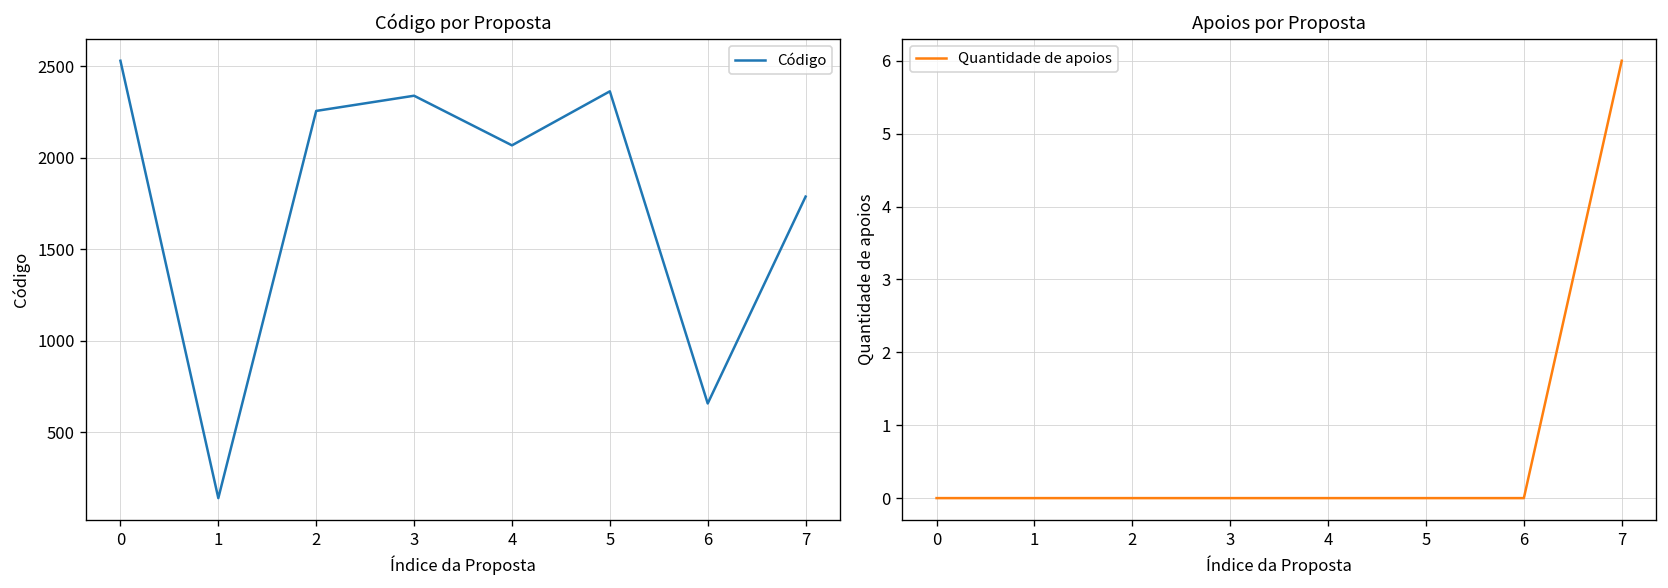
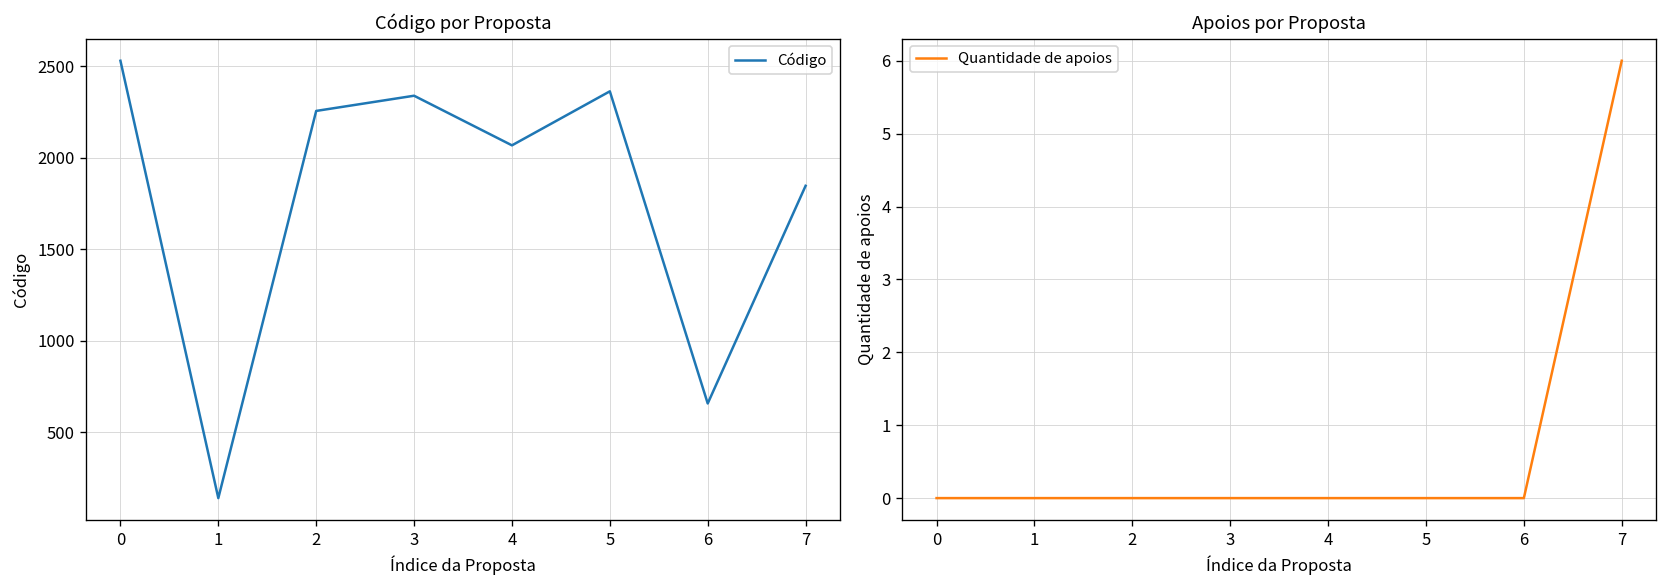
Código por Proposta, 7: 1790 -> 1850
